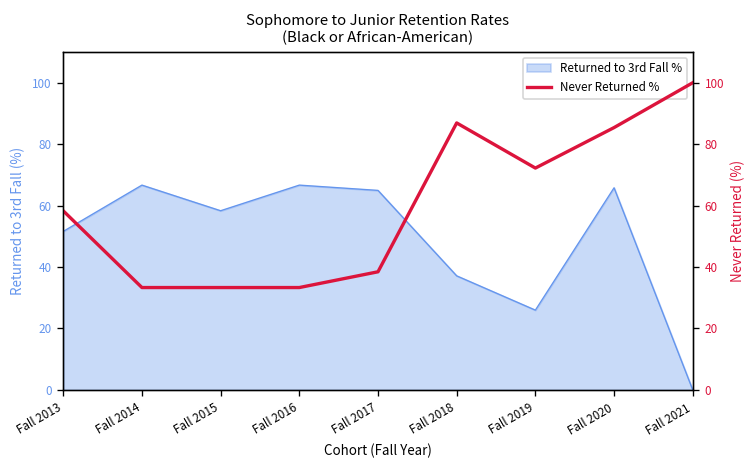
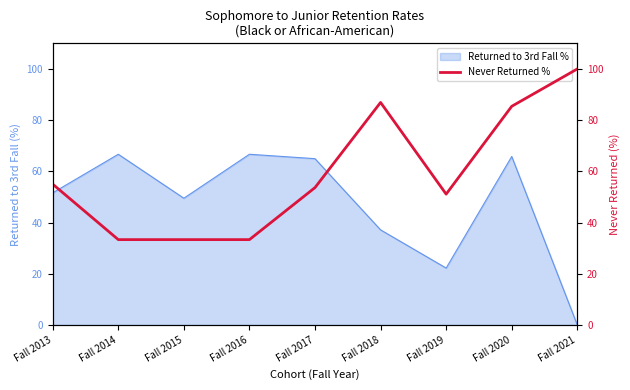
Returned to 3rd Fall %, Fall 2015: 58 -> 50
Returned to 3rd Fall %, Fall 2019: 26 -> 22
Never Returned %, Fall 2013: 58 -> 55
Never Returned %, Fall 2017: 38 -> 54
Never Returned %, Fall 2019: 72 -> 51
